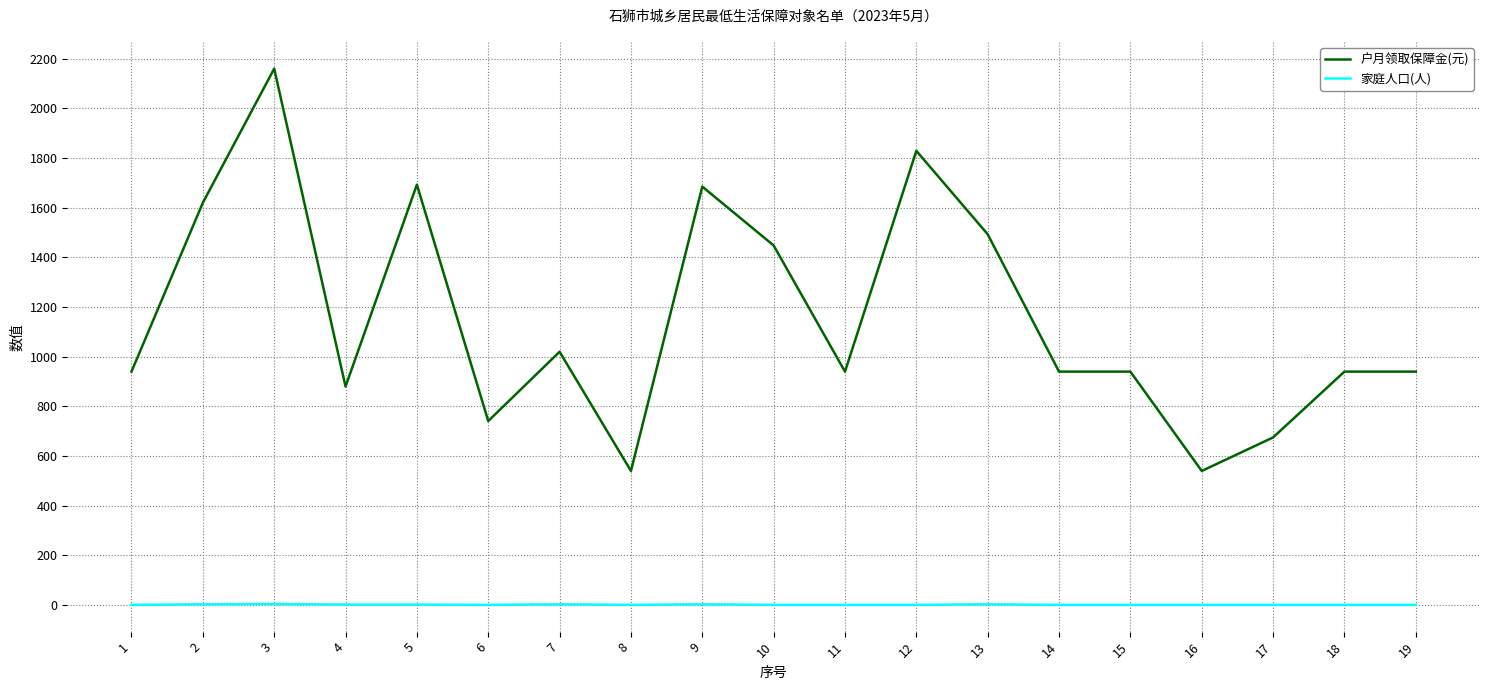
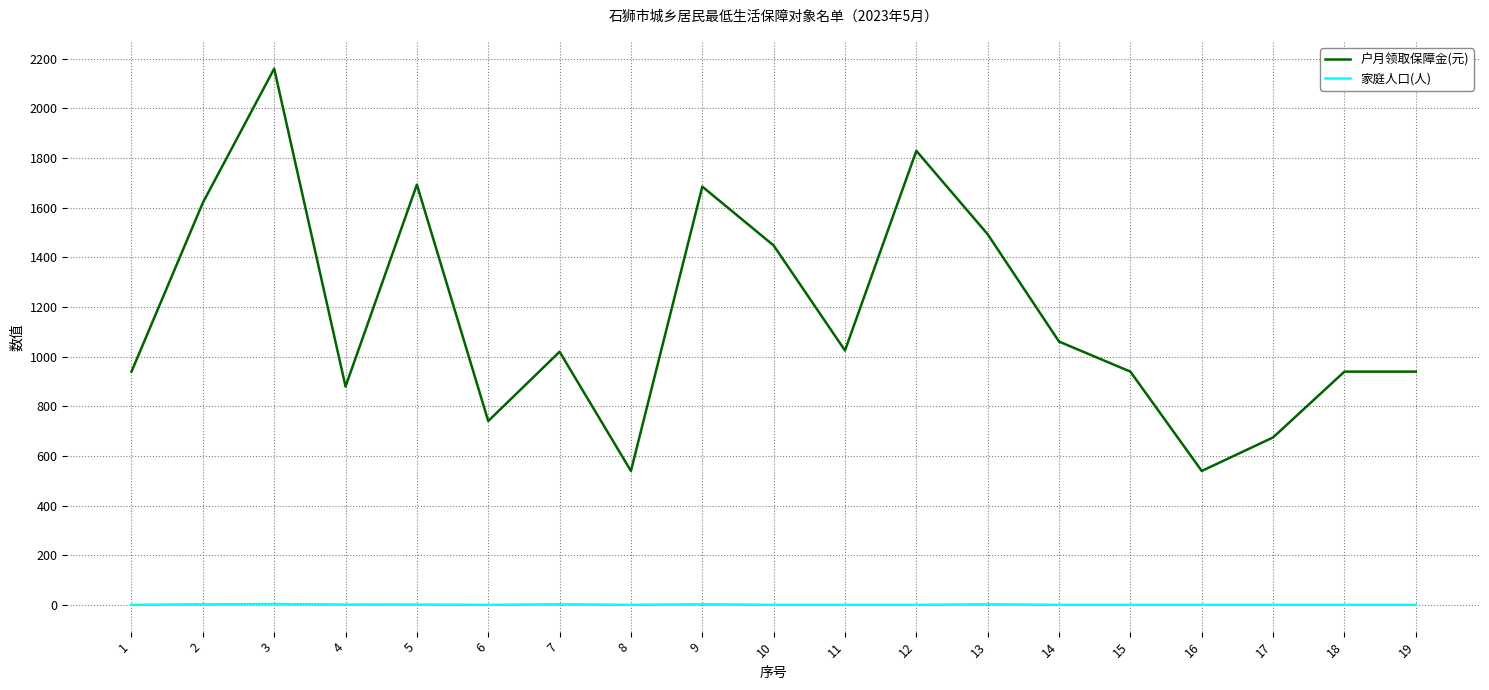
户月领取保障金(元), 11: 940 -> 1030
户月领取保障金(元), 14: 940 -> 1060
